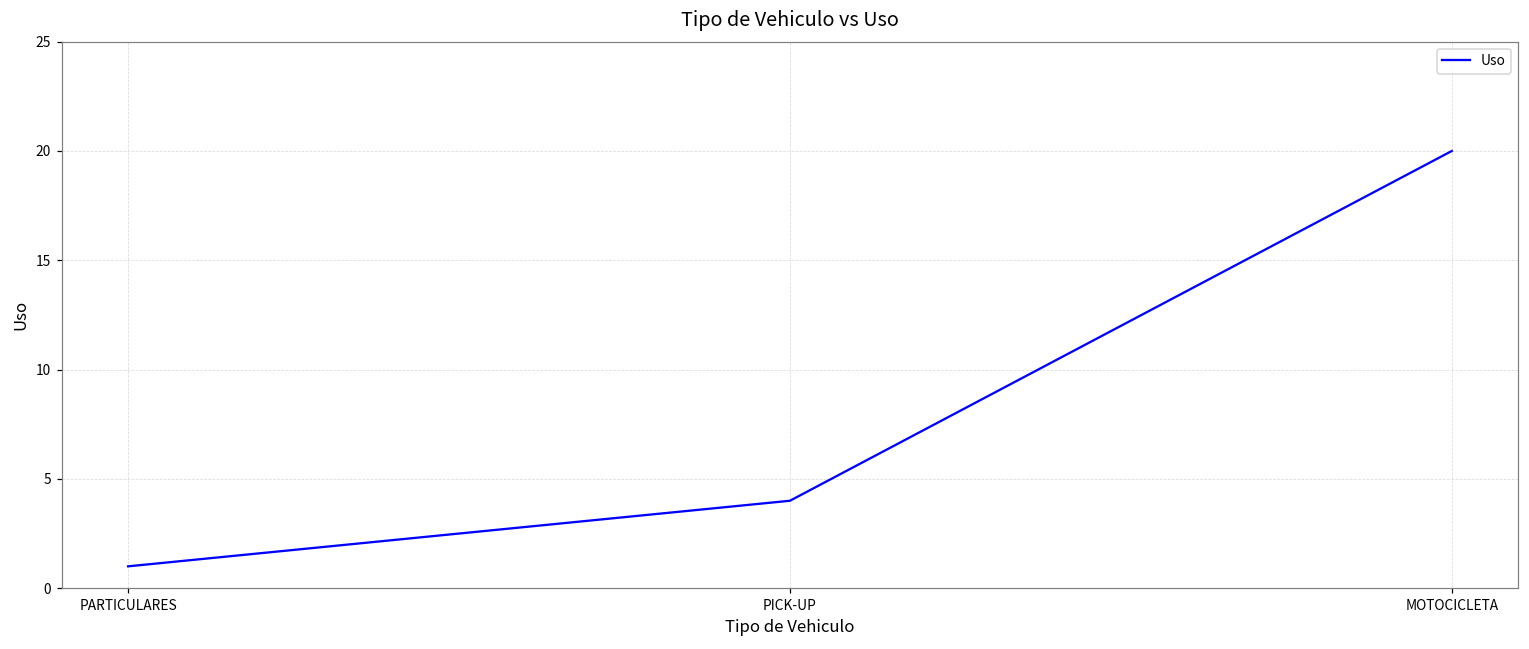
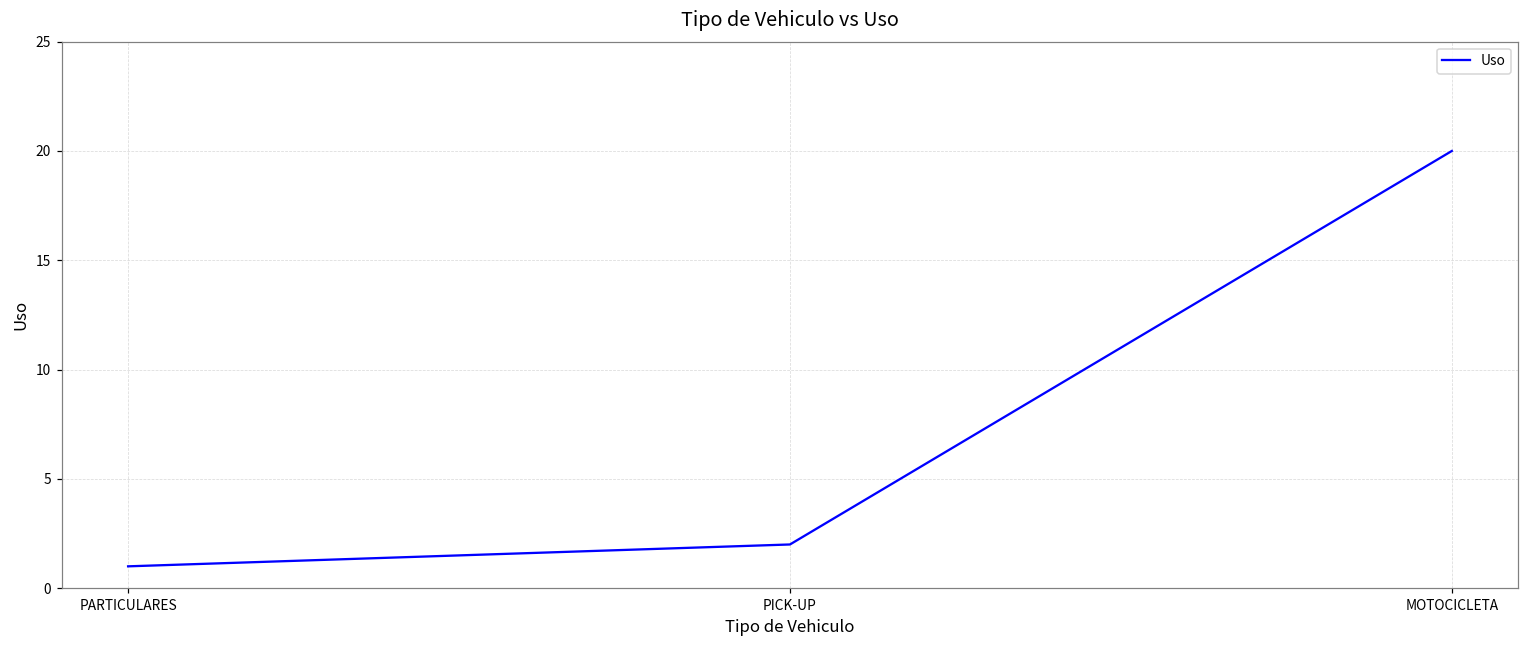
PICK-UP: 4 -> 2
